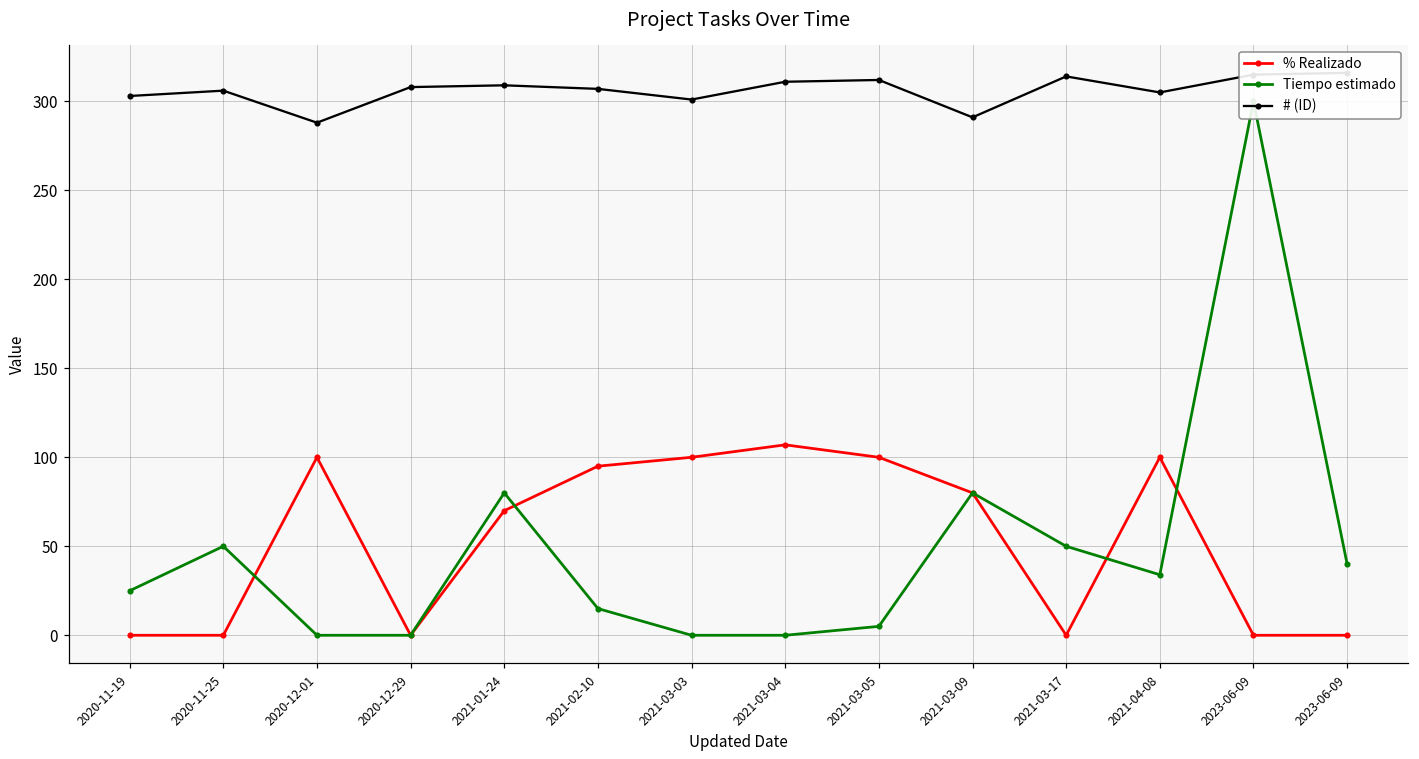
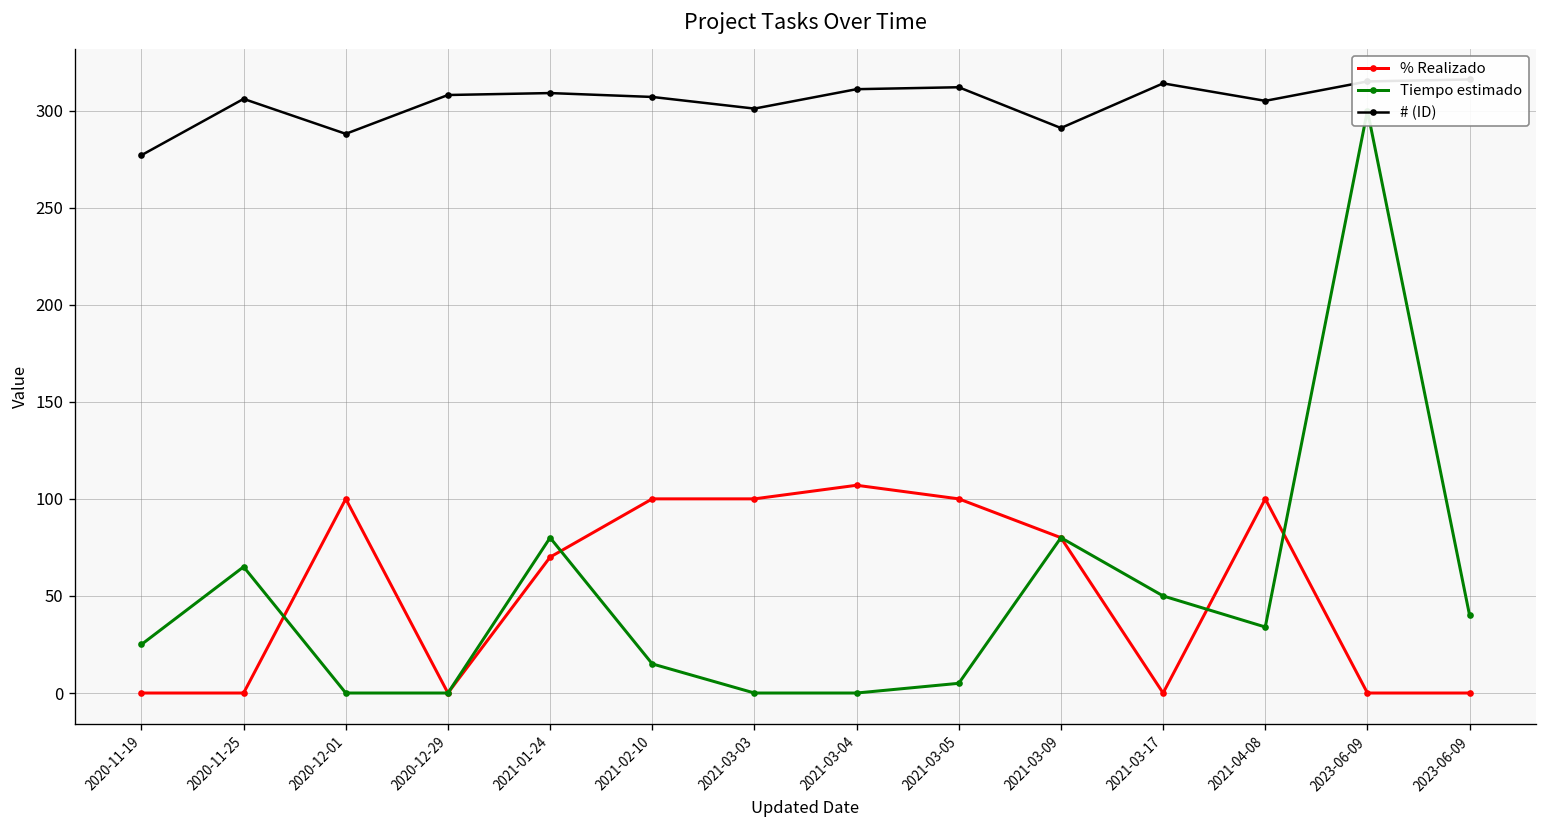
# (ID), 2020-11-19: 303 -> 277
Tiempo estimado, 2020-11-25: 50 -> 65
% Realizado, 2021-02-10: 95 -> 100
